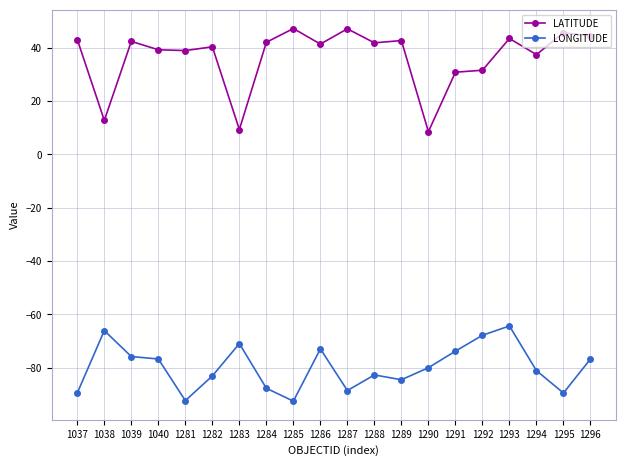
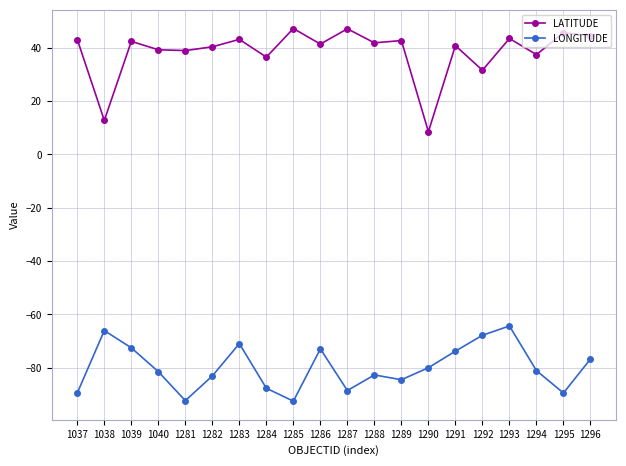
LONGITUDE, 1039: -76 -> -73
LONGITUDE, 1040: -77 -> -81
LATITUDE, 1283: 9 -> 43
LATITUDE, 1284: 42 -> 36
LATITUDE, 1291: 31 -> 41
